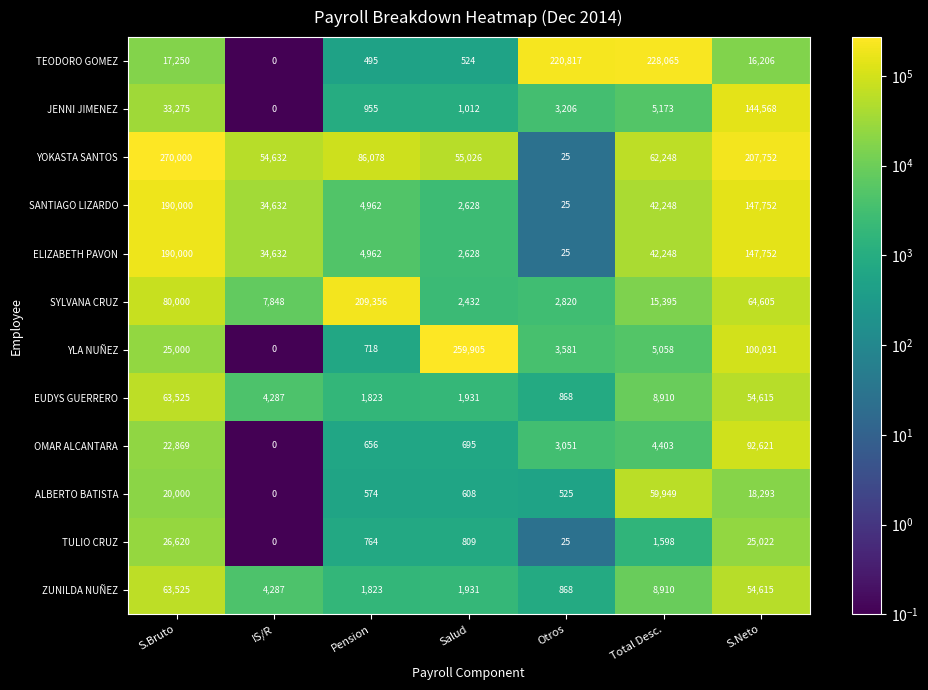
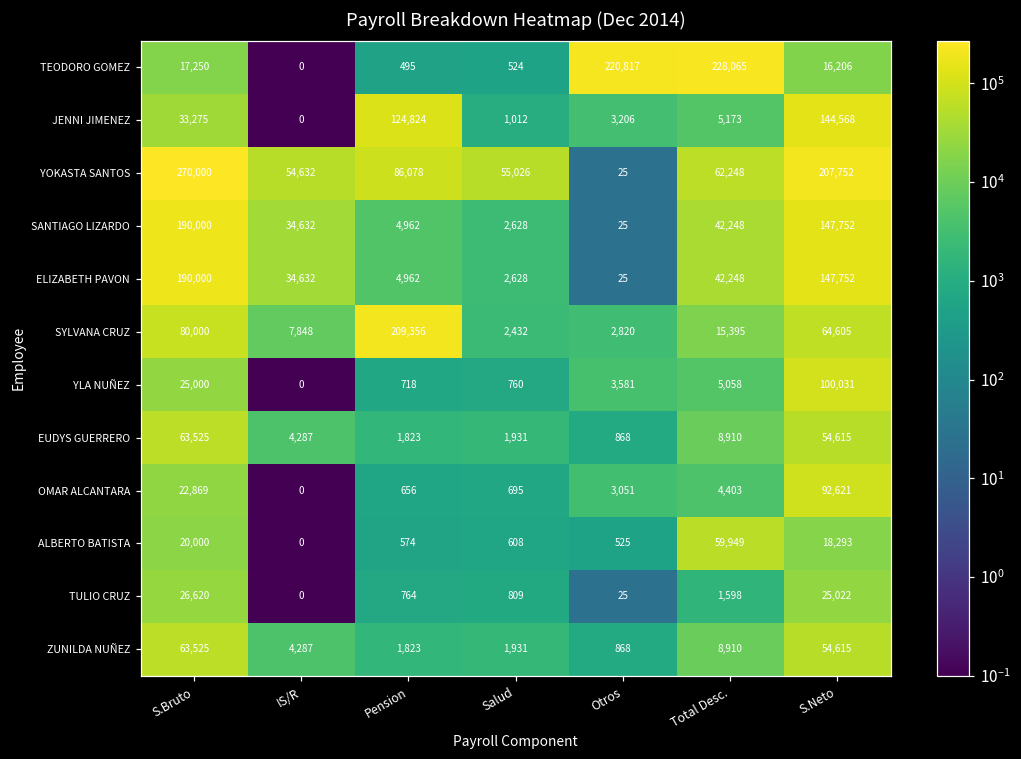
JENNI JIMENEZ, Pension: 955 -> 124,824
YLA NUÑEZ, Salud: 259,905 -> 760
